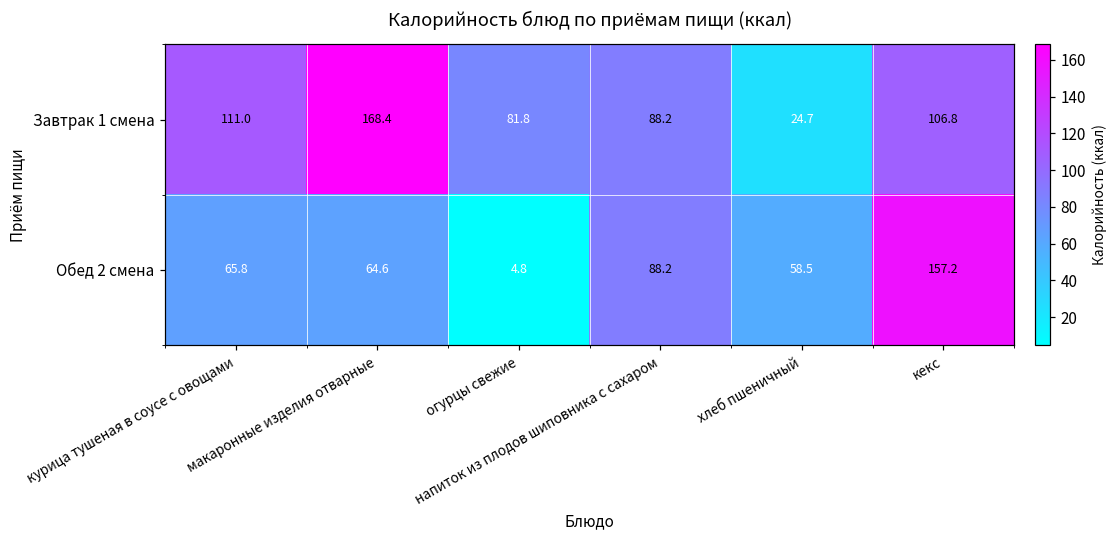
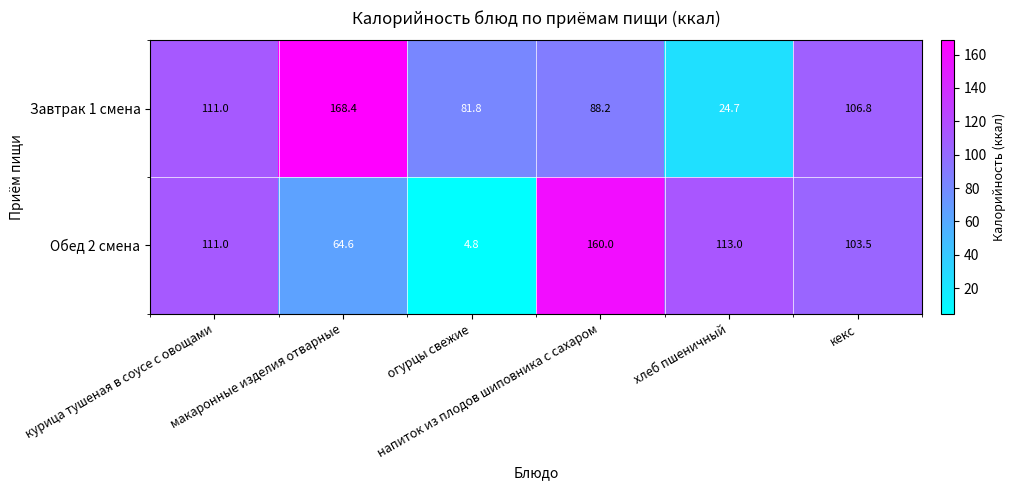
Обед 2 смена, курица тушеная в соусе с овощами: 65.8 -> 111.0
Обед 2 смена, напиток из плодов шиповника с сахаром: 88.2 -> 160.0
Обед 2 смена, хлеб пшеничный: 58.5 -> 113.0
Обед 2 смена, кекс: 157.2 -> 103.5
